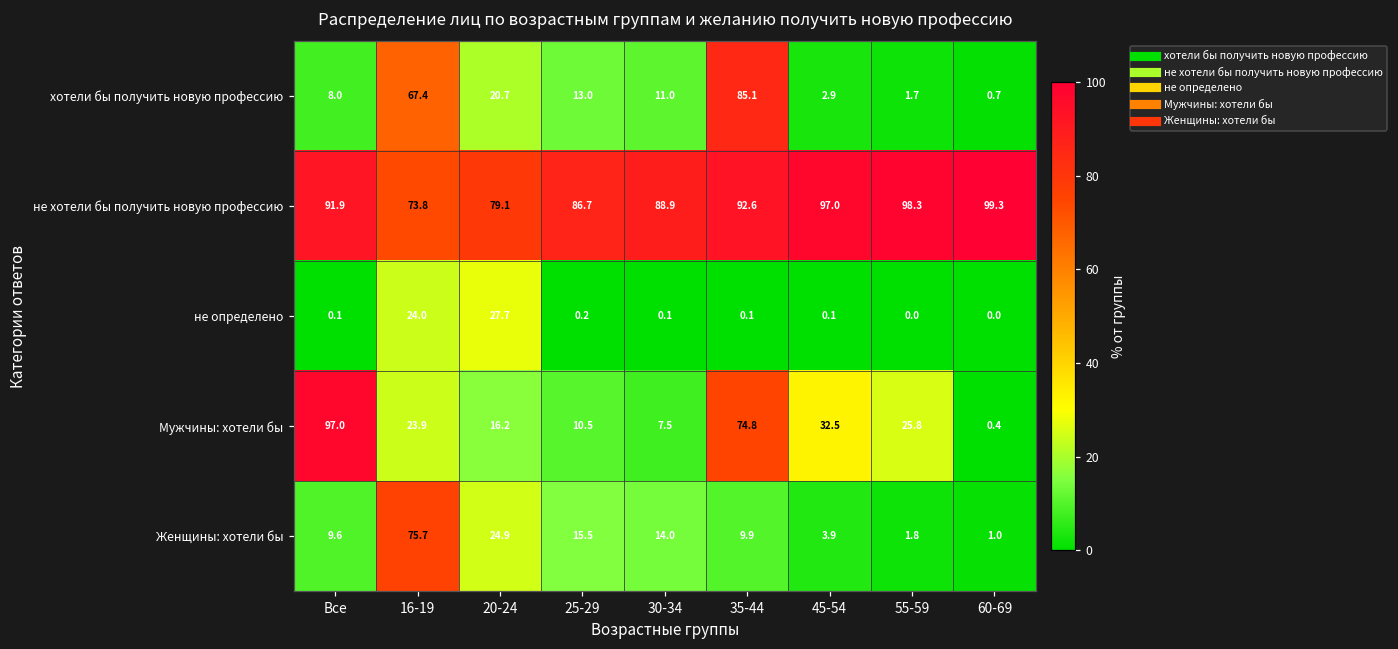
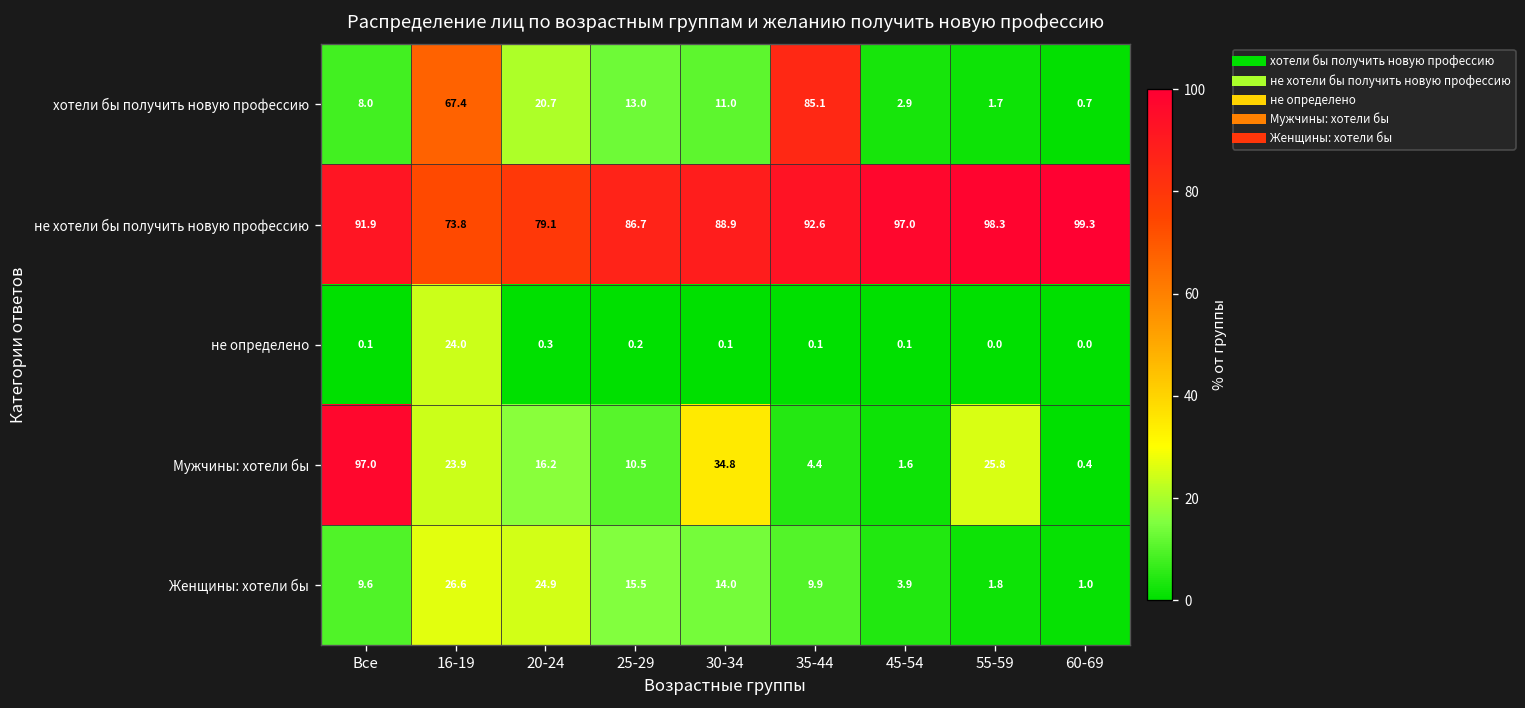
не определено, 20-24: 27.7 -> 0.3
Мужчины: хотели бы, 30-34: 7.5 -> 34.8
Мужчины: хотели бы, 35-44: 74.8 -> 4.4
Мужчины: хотели бы, 45-54: 32.5 -> 1.6
Женщины: хотели бы, 16-19: 75.7 -> 26.6
